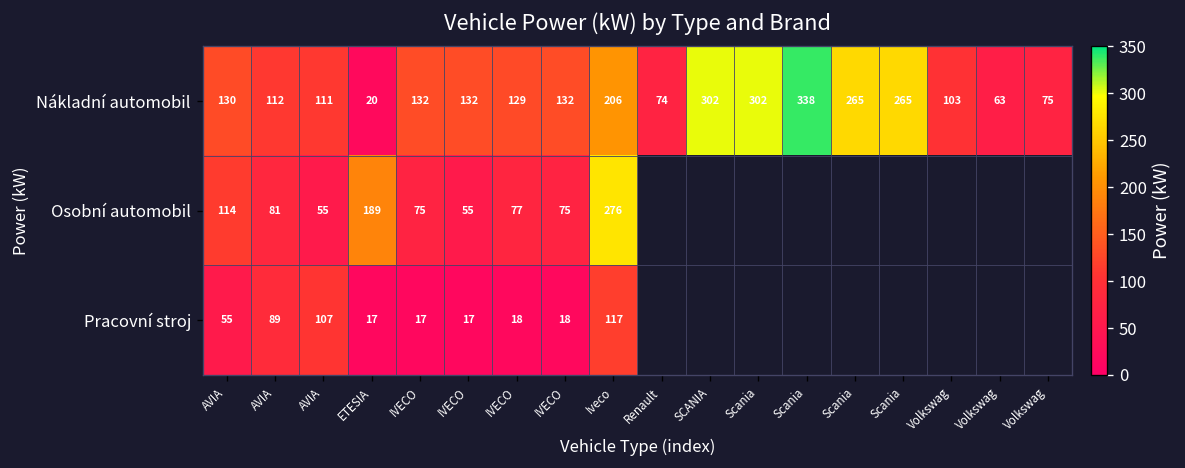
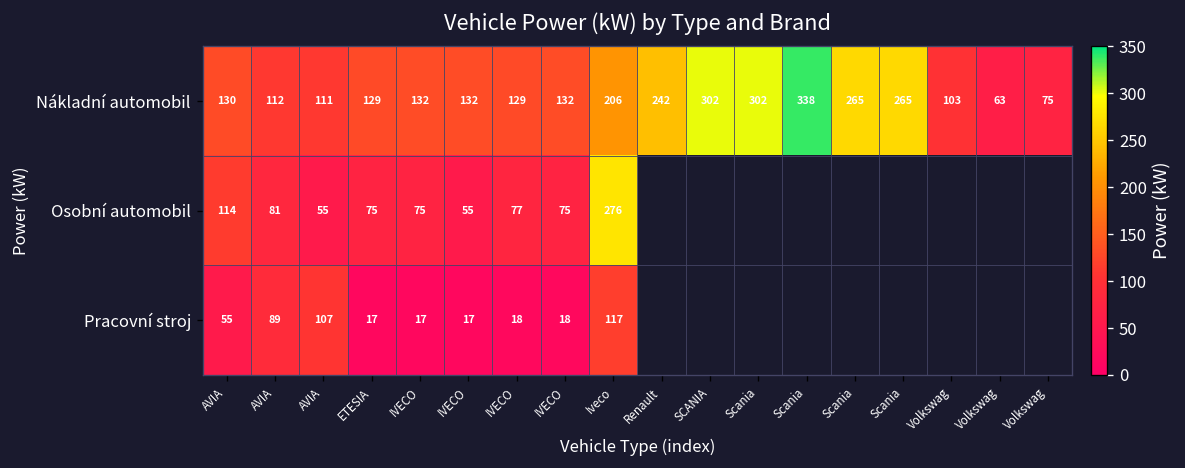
Nákladní automobil, ETESIA: 20 -> 129
Nákladní automobil, Renault: 74 -> 242
Osobní automobil, ETESIA: 189 -> 75
